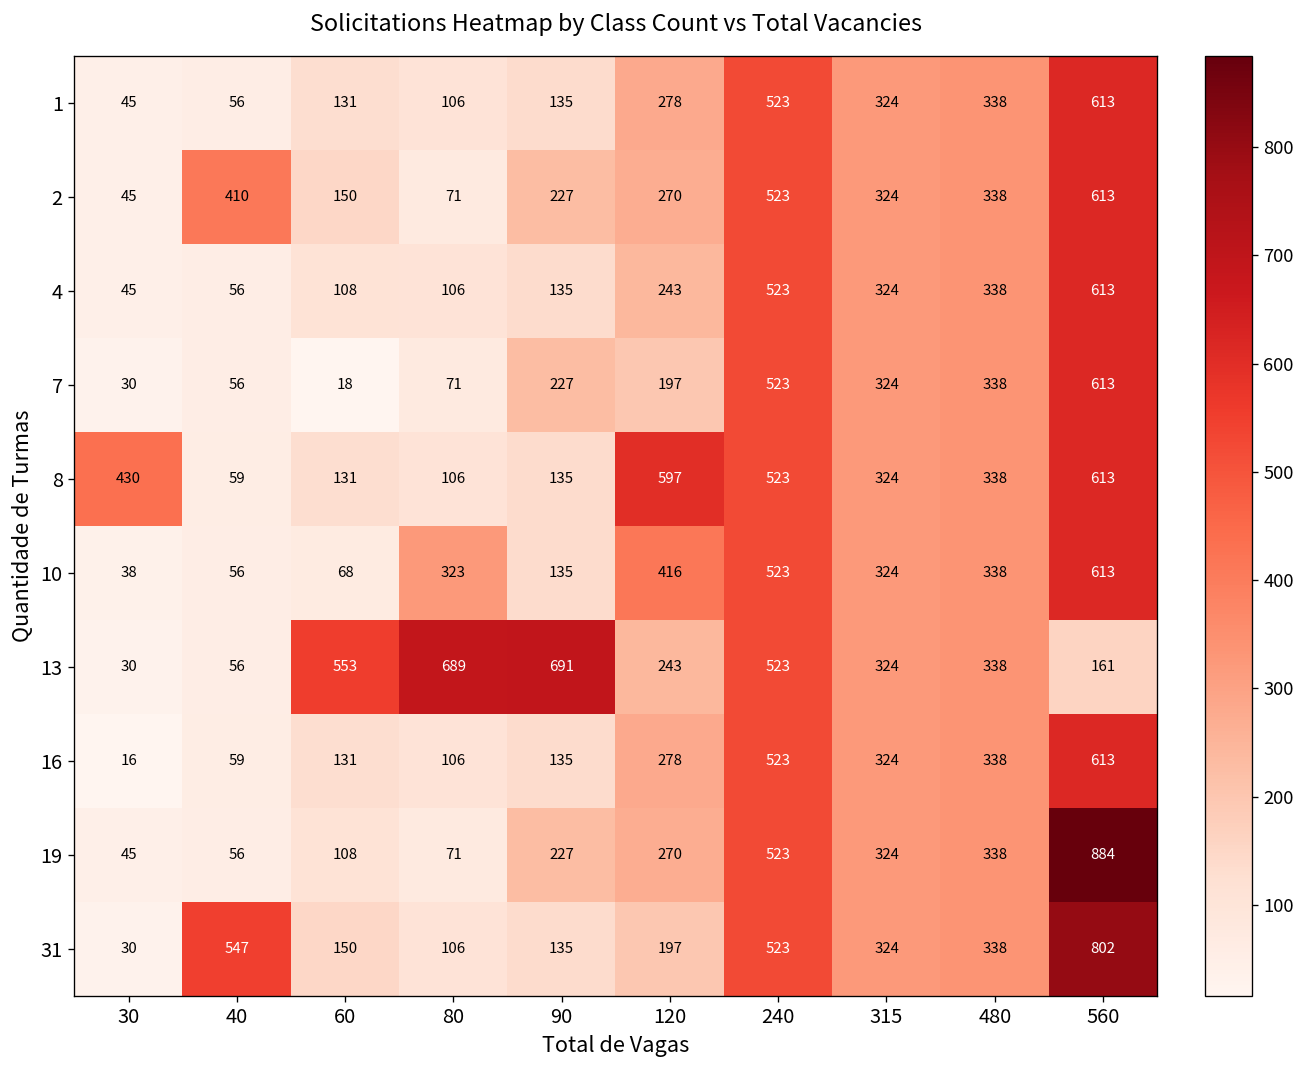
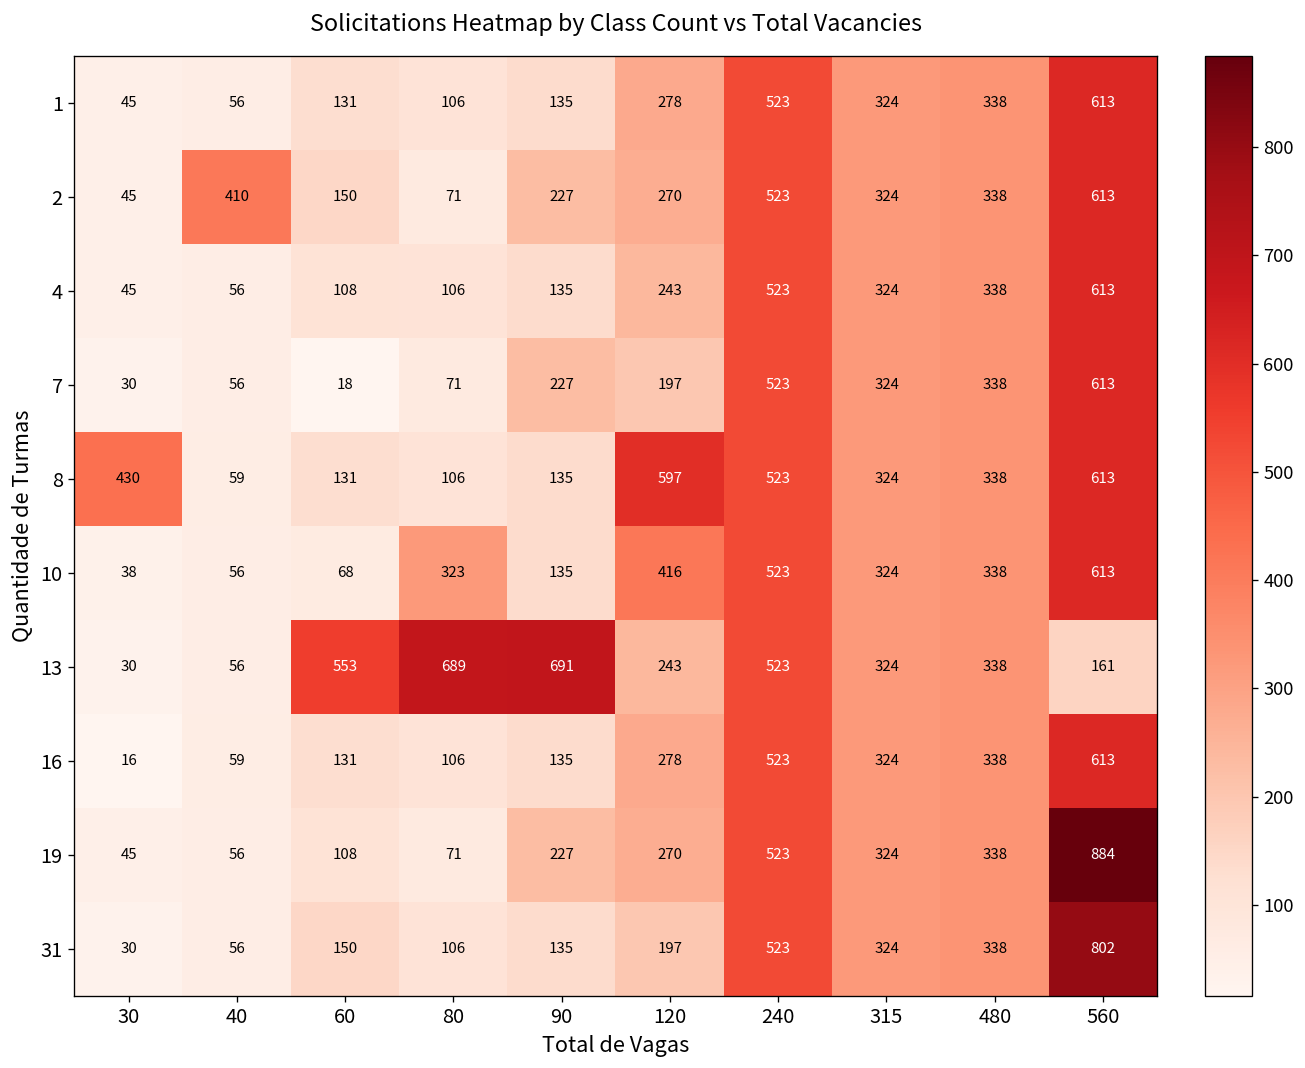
31, 40: 547 -> 56
